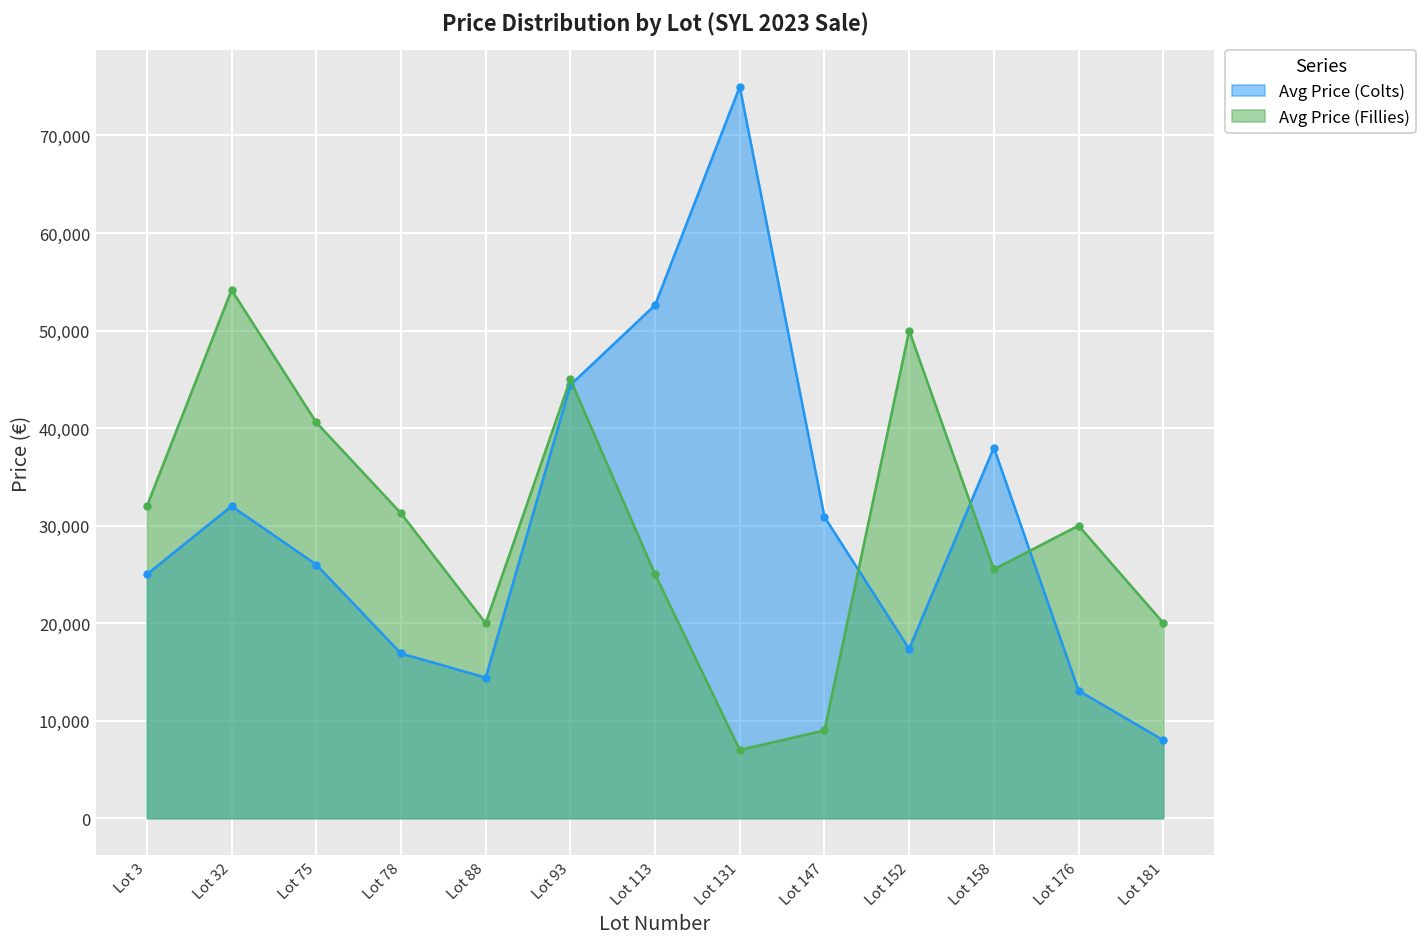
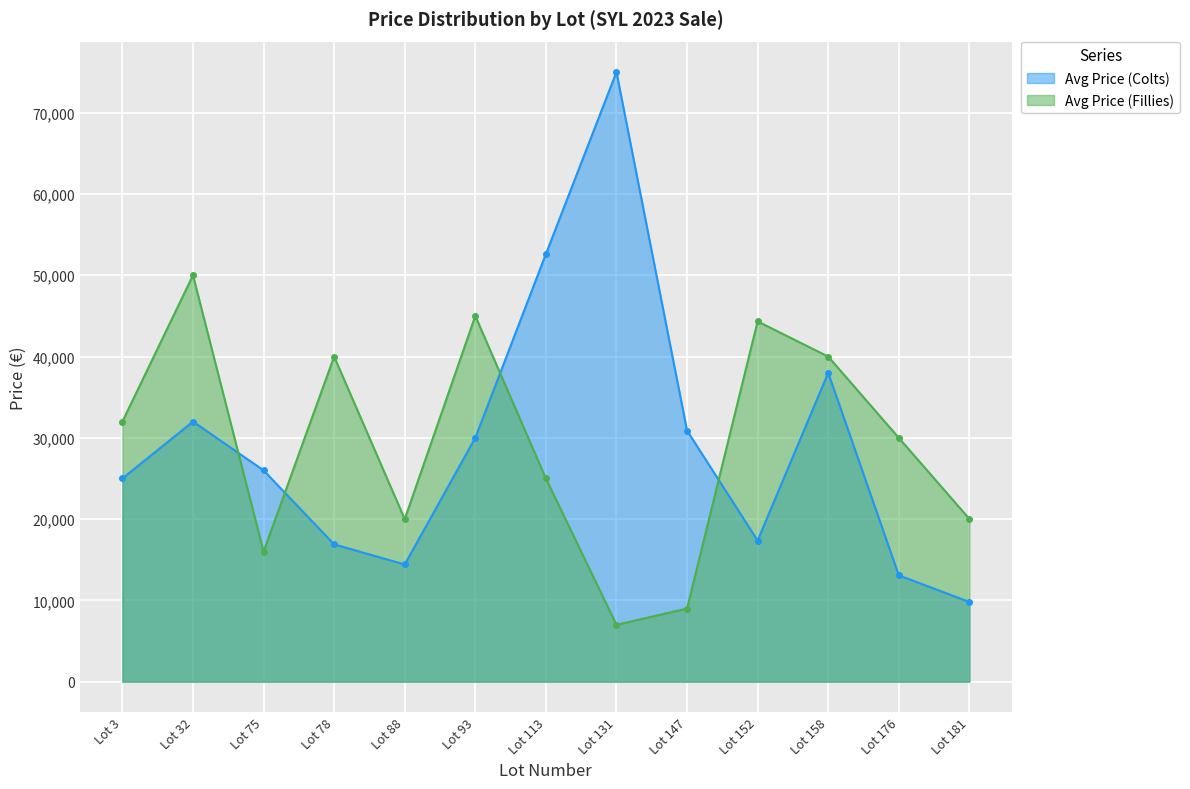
Avg Price (Fillies), Lot 32: 54,000 -> 50,000
Avg Price (Fillies), Lot 75: 41,000 -> 16,000
Avg Price (Fillies), Lot 78: 31,000 -> 40,000
Avg Price (Colts), Lot 93: 44,000 -> 30,000
Avg Price (Fillies), Lot 152: 50,000 -> 44,000
Avg Price (Fillies), Lot 158: 26,000 -> 40,000
Avg Price (Colts), Lot 181: 8,000 -> 10,000
